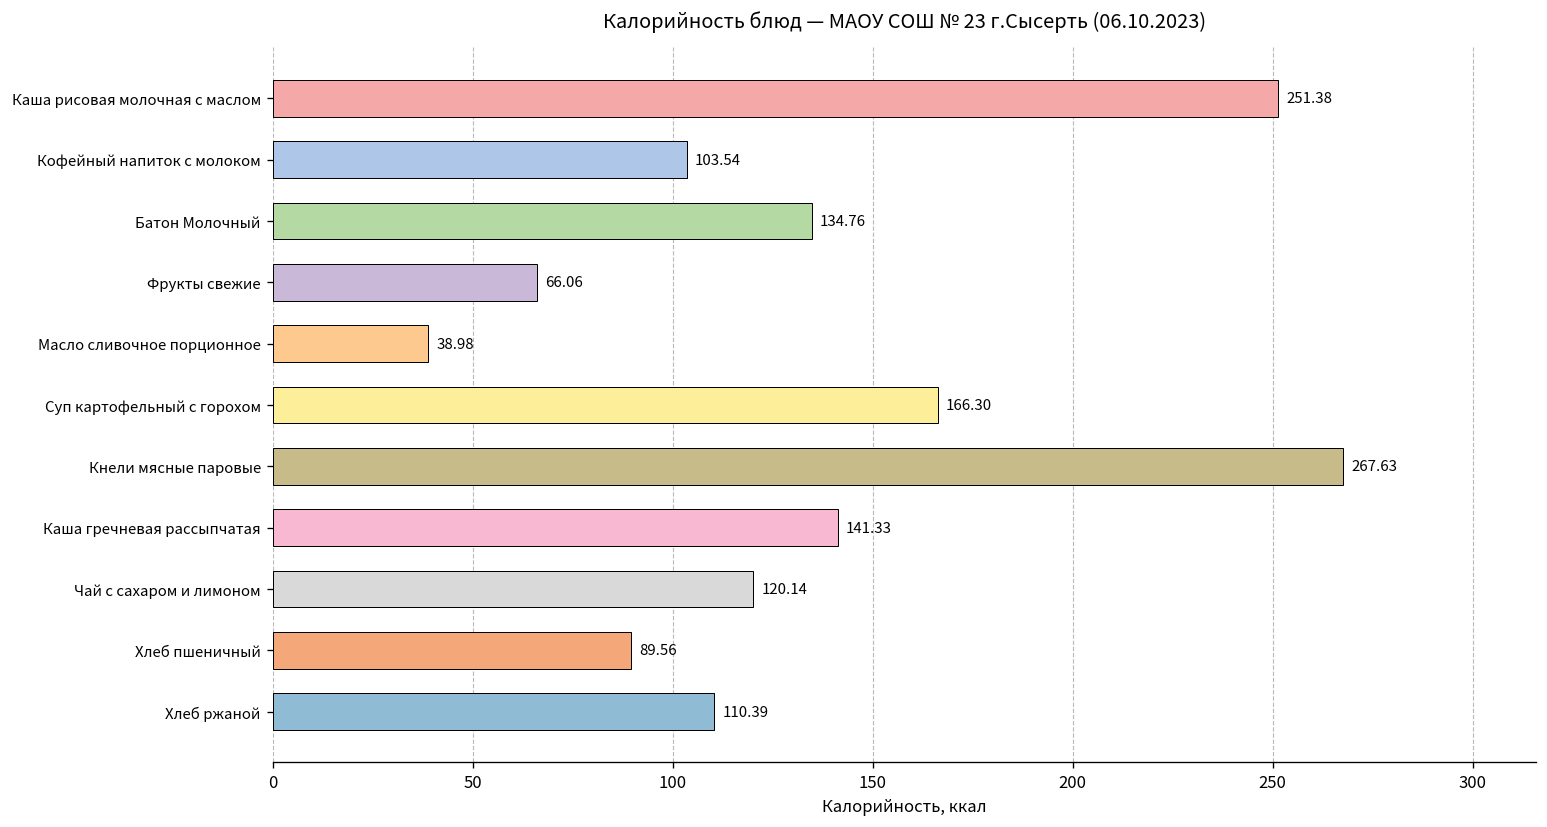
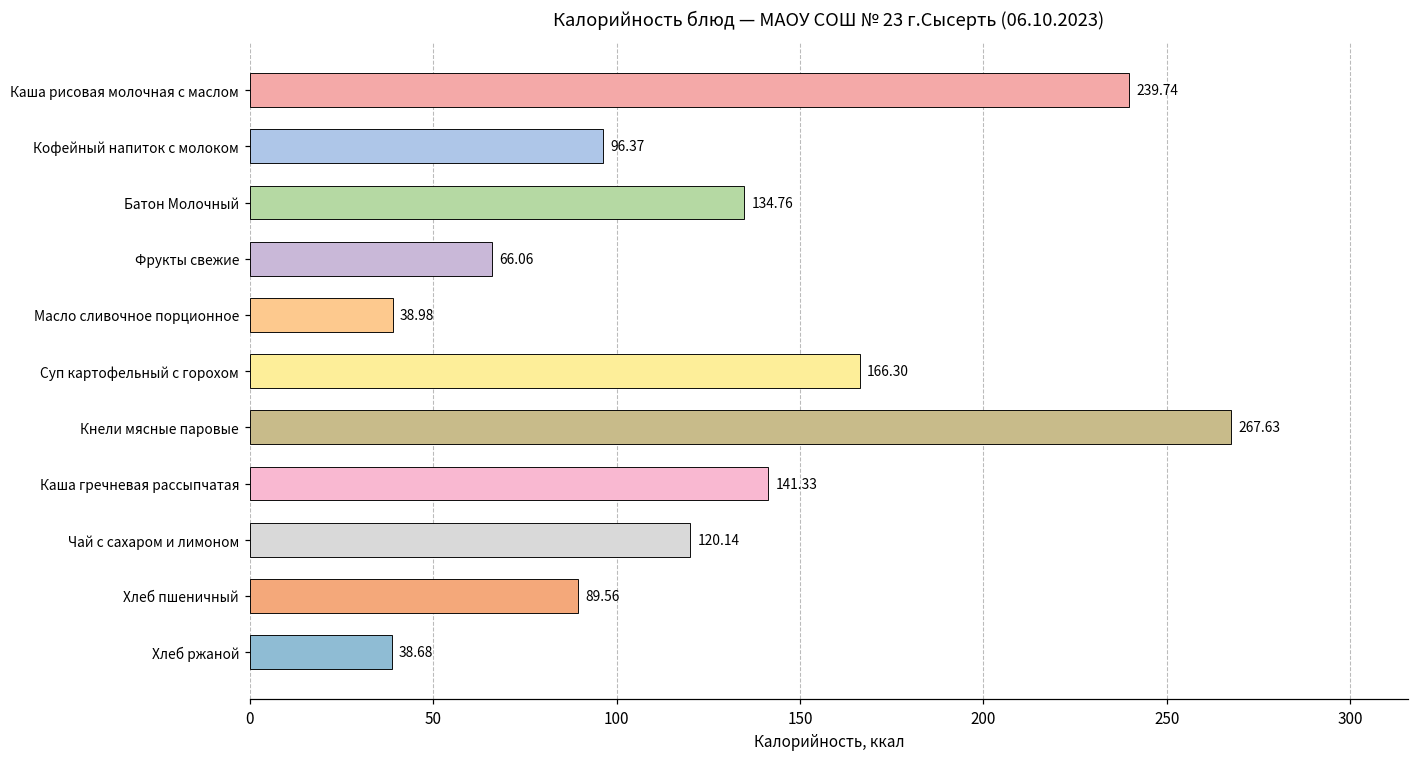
Каша рисовая молочная с маслом: 251.38 -> 239.74
Кофейный напиток с молоком: 103.54 -> 96.37
Хлеб ржаной: 110.39 -> 38.68
